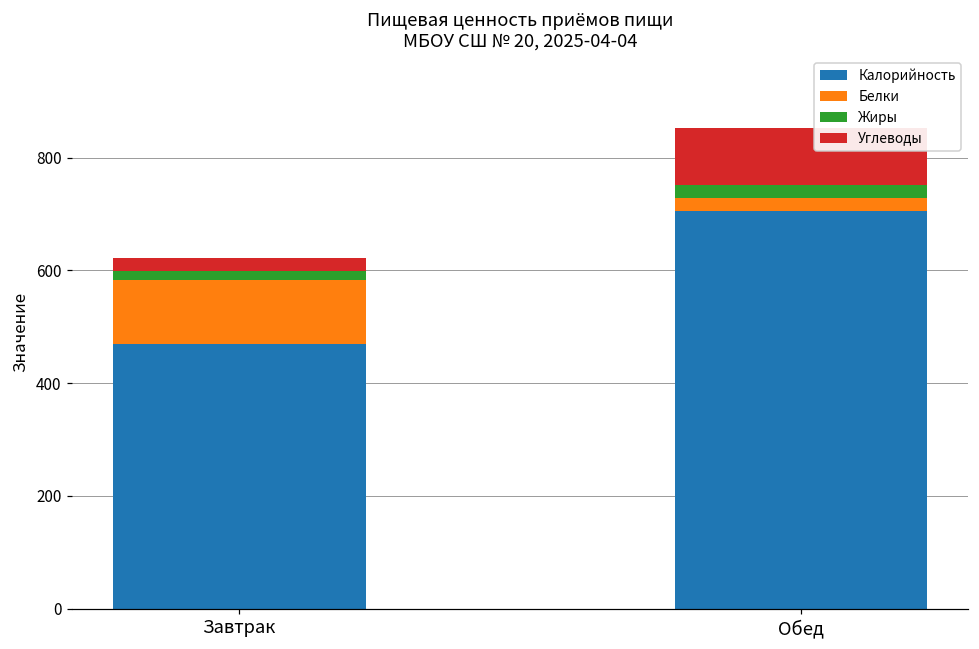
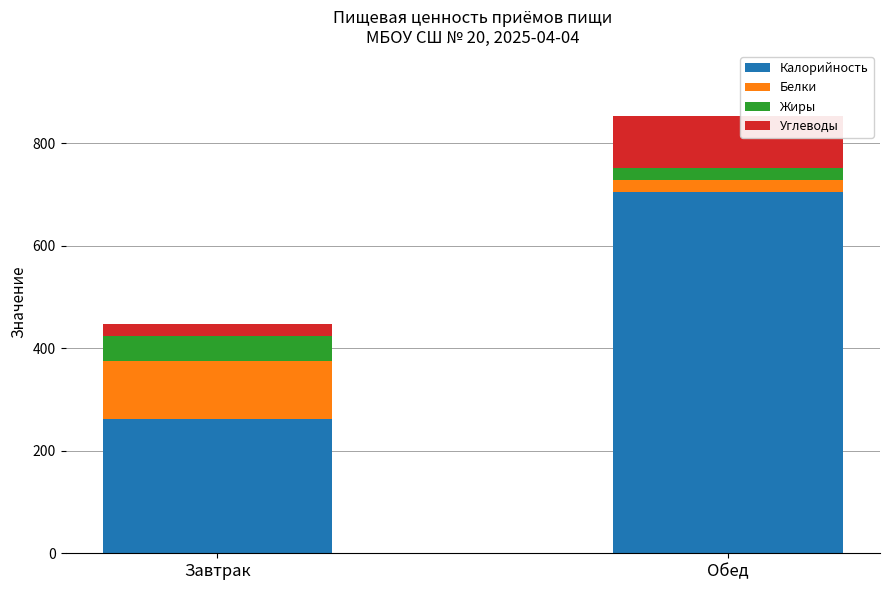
Калорийность, Завтрак: 470 -> 260
Жиры, Завтрак: 20 -> 50
